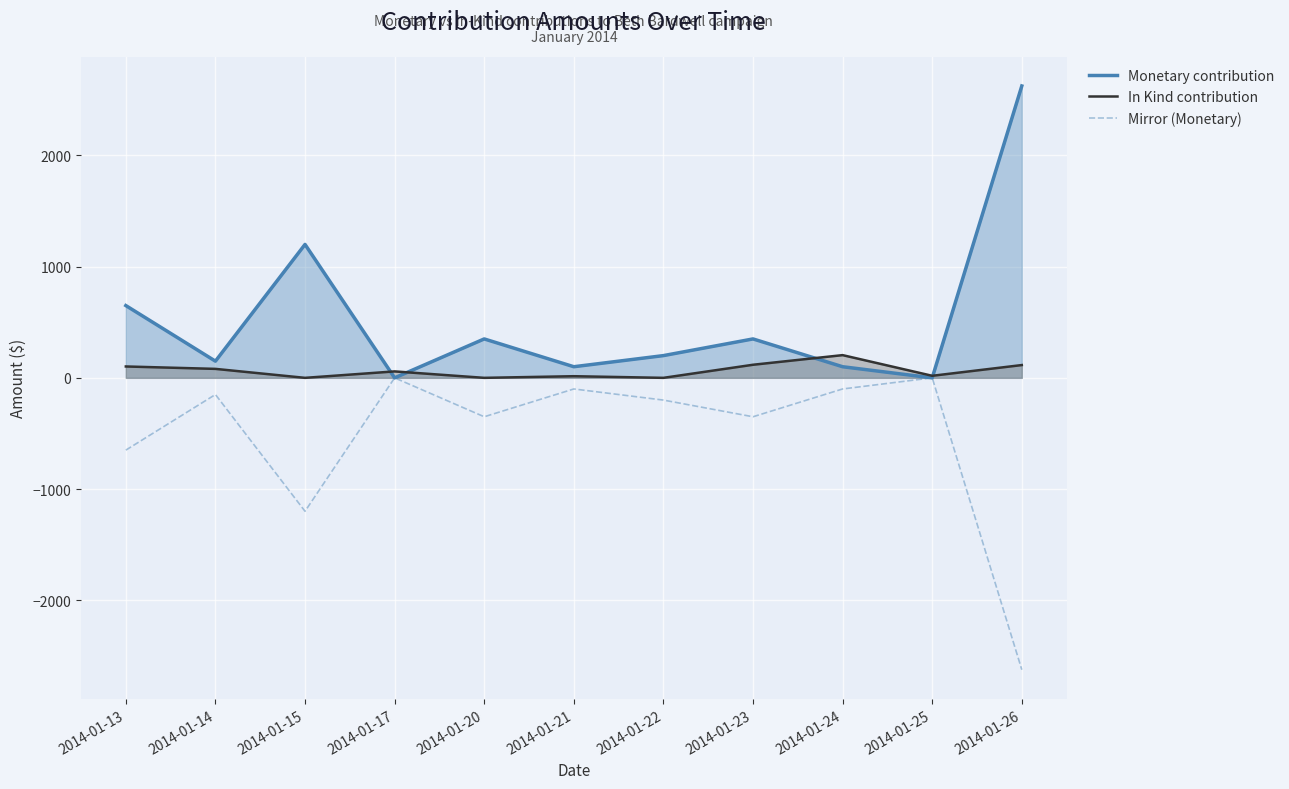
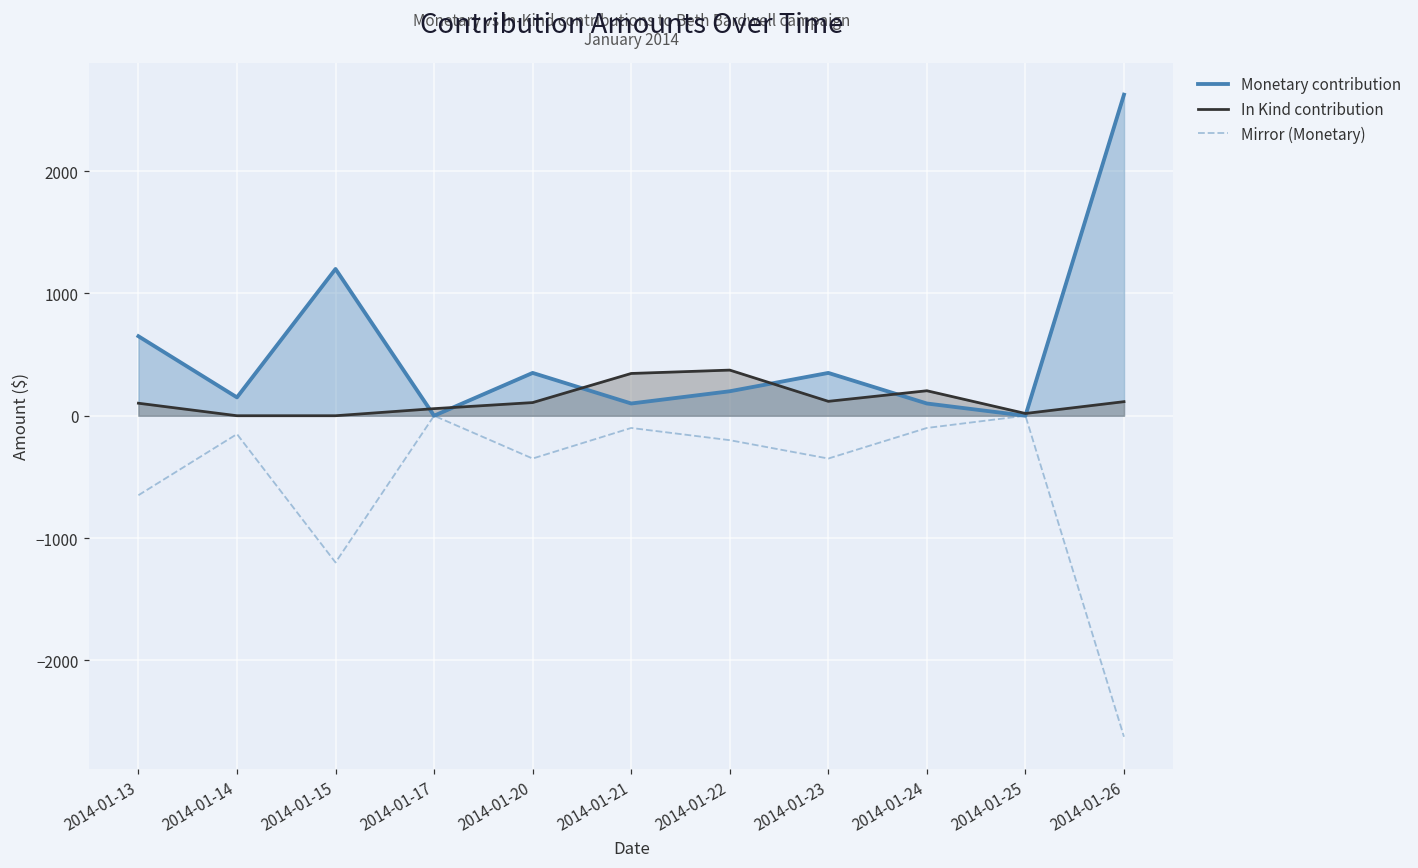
In Kind contribution, 2014-01-14: 80 -> 0
In Kind contribution, 2014-01-20: 0 -> 110
In Kind contribution, 2014-01-21: 10 -> 350
In Kind contribution, 2014-01-22: 0 -> 370
